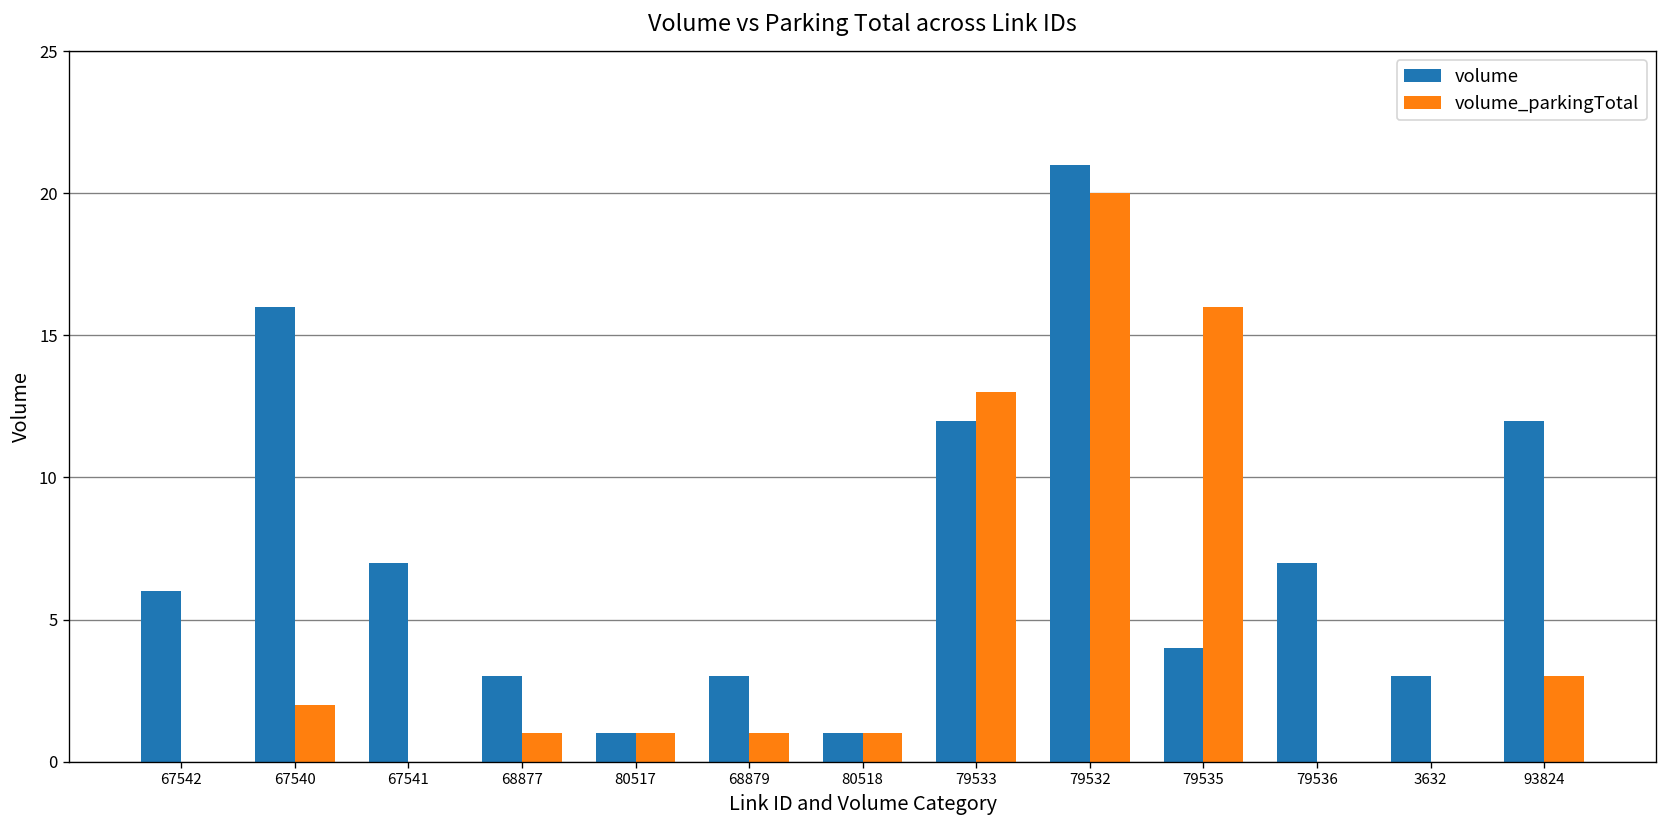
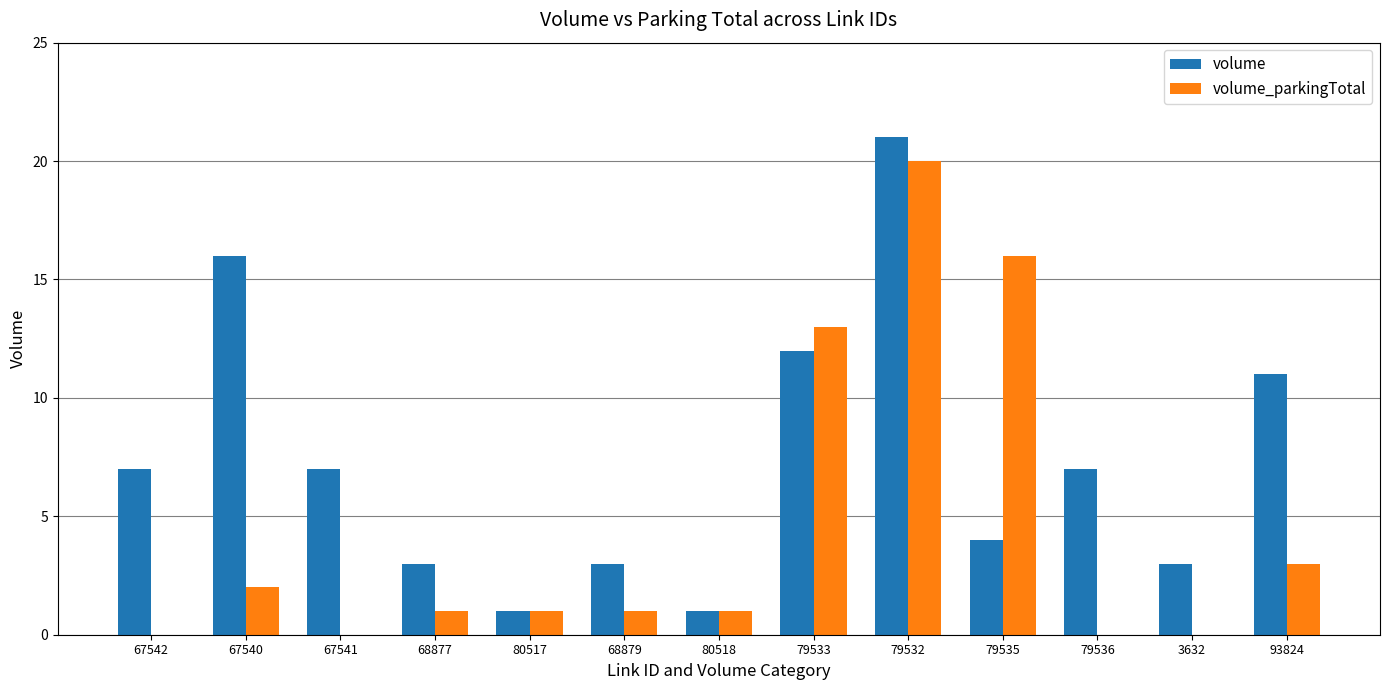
volume, 67542: 6 -> 7
volume, 93824: 12 -> 11
